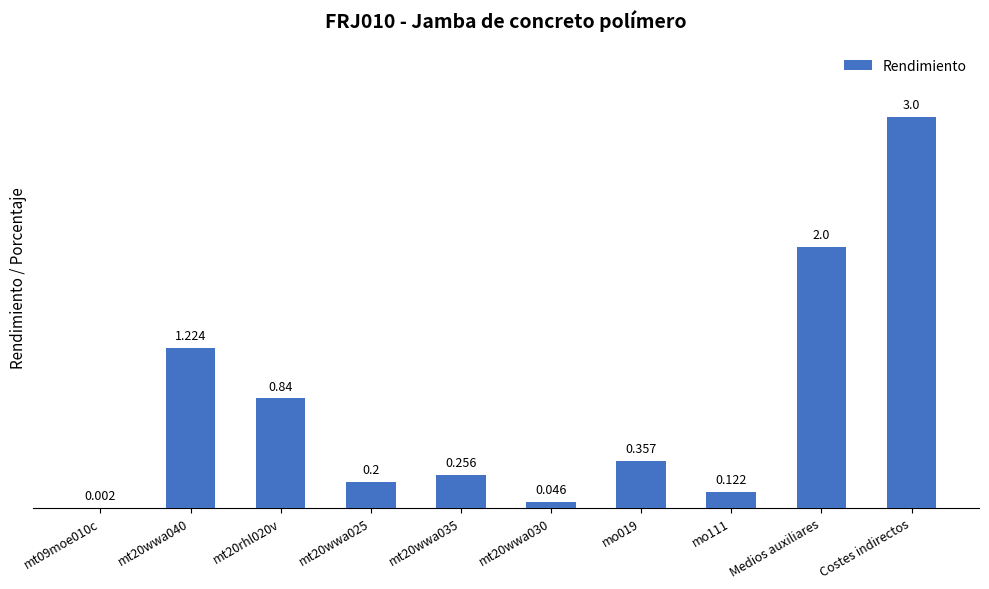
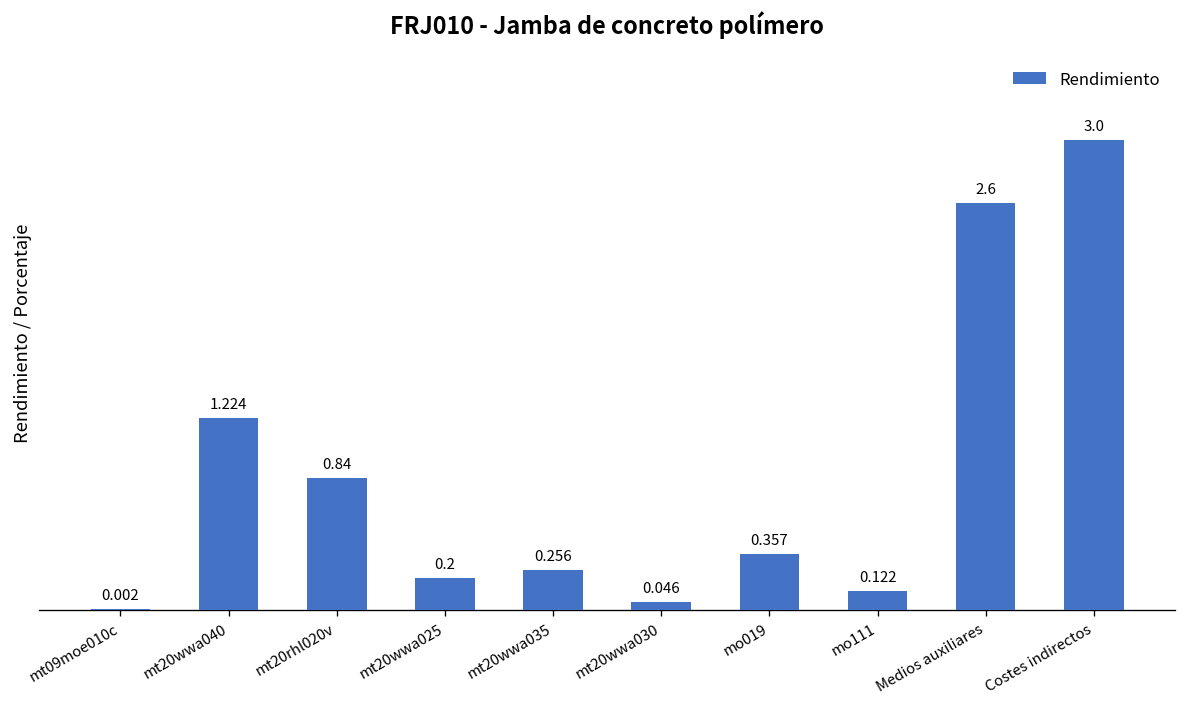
Medios auxiliares: 2.0 -> 2.6
